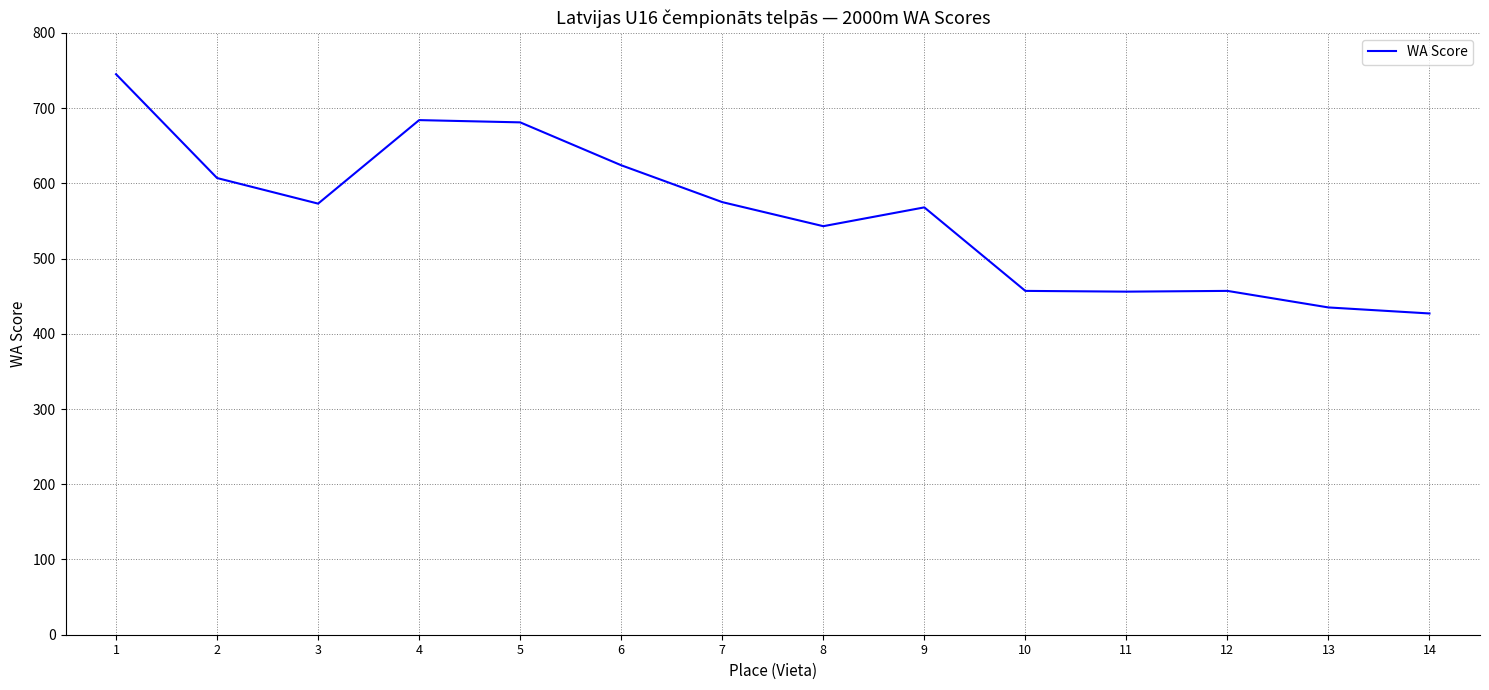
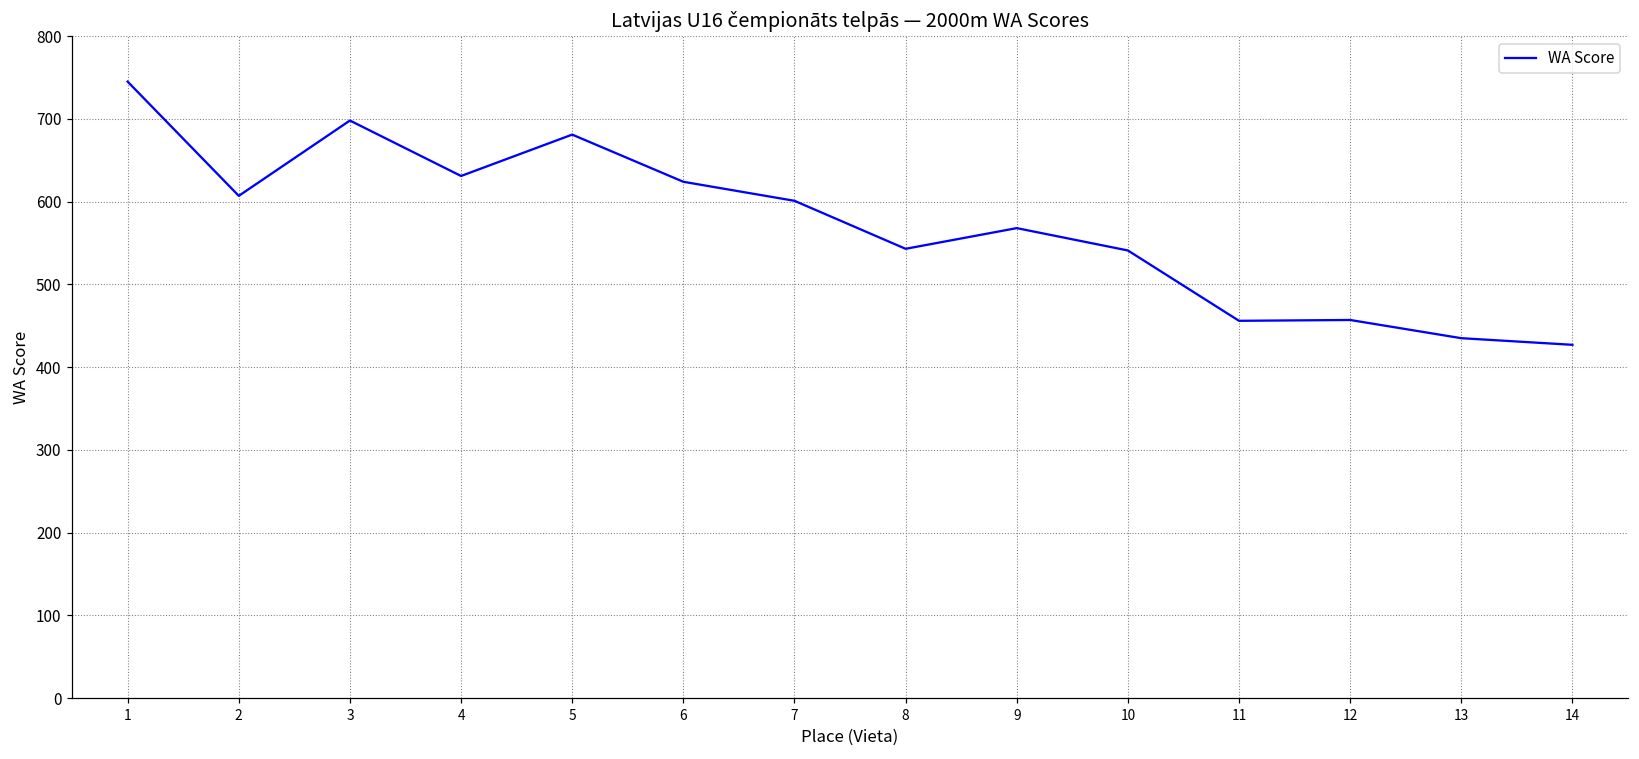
3: 570 -> 700
4: 680 -> 630
7: 580 -> 600
10: 460 -> 540
